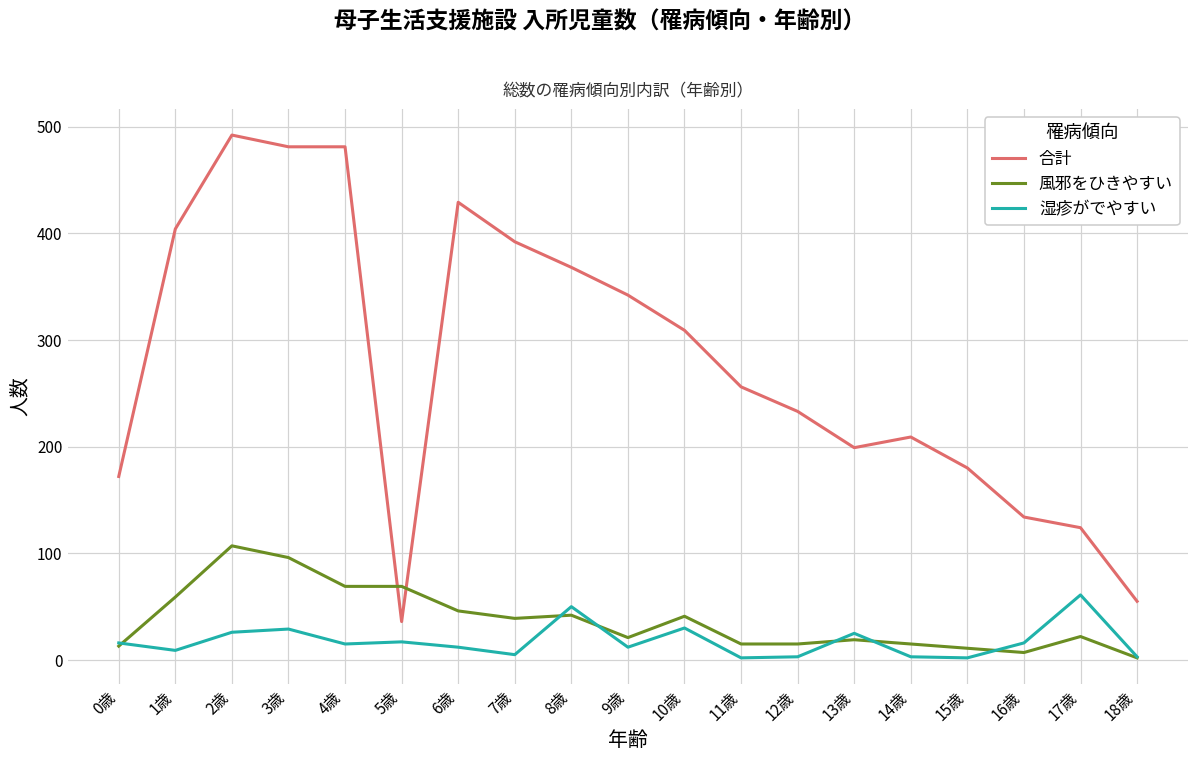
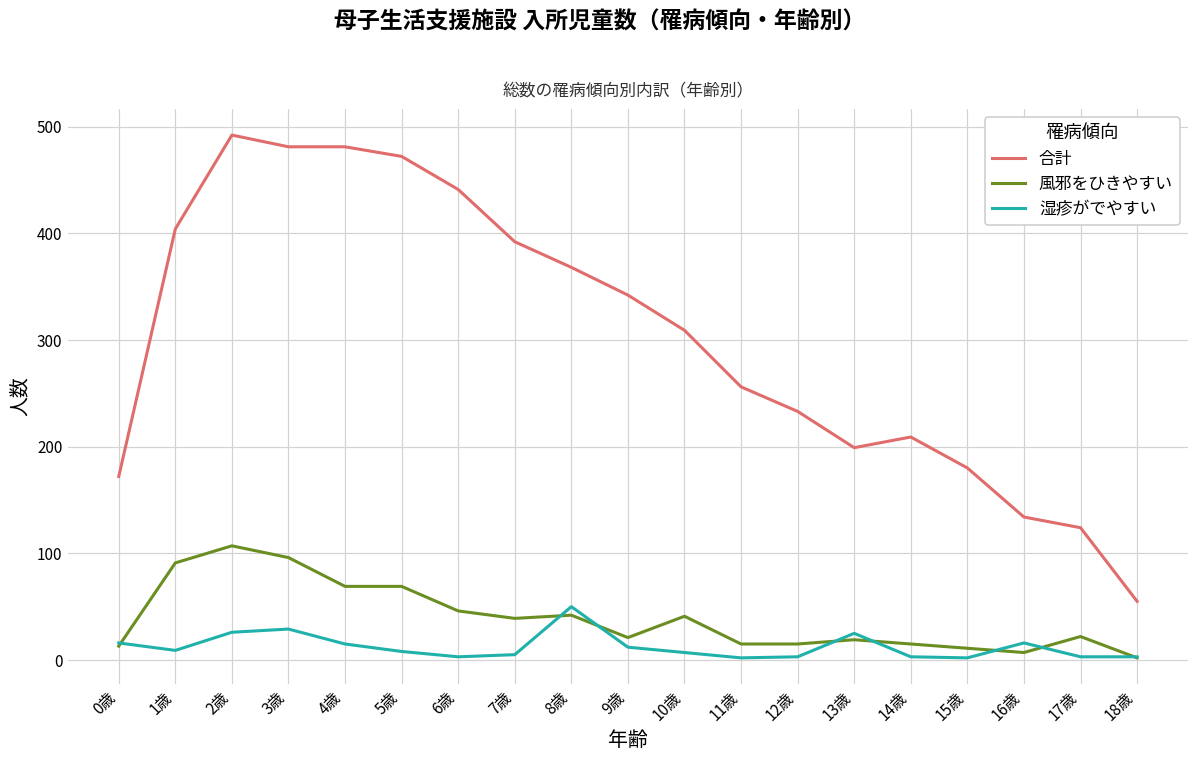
風邪をひきやすい, 1歳: 60 -> 90
合計, 5歳: 40 -> 470
湿疹がでやすい, 5歳: 20 -> 10
合計, 6歳: 430 -> 440
湿疹がでやすい, 6歳: 10 -> 0
湿疹がでやすい, 10歳: 30 -> 10
湿疹がでやすい, 17歳: 60 -> 0
